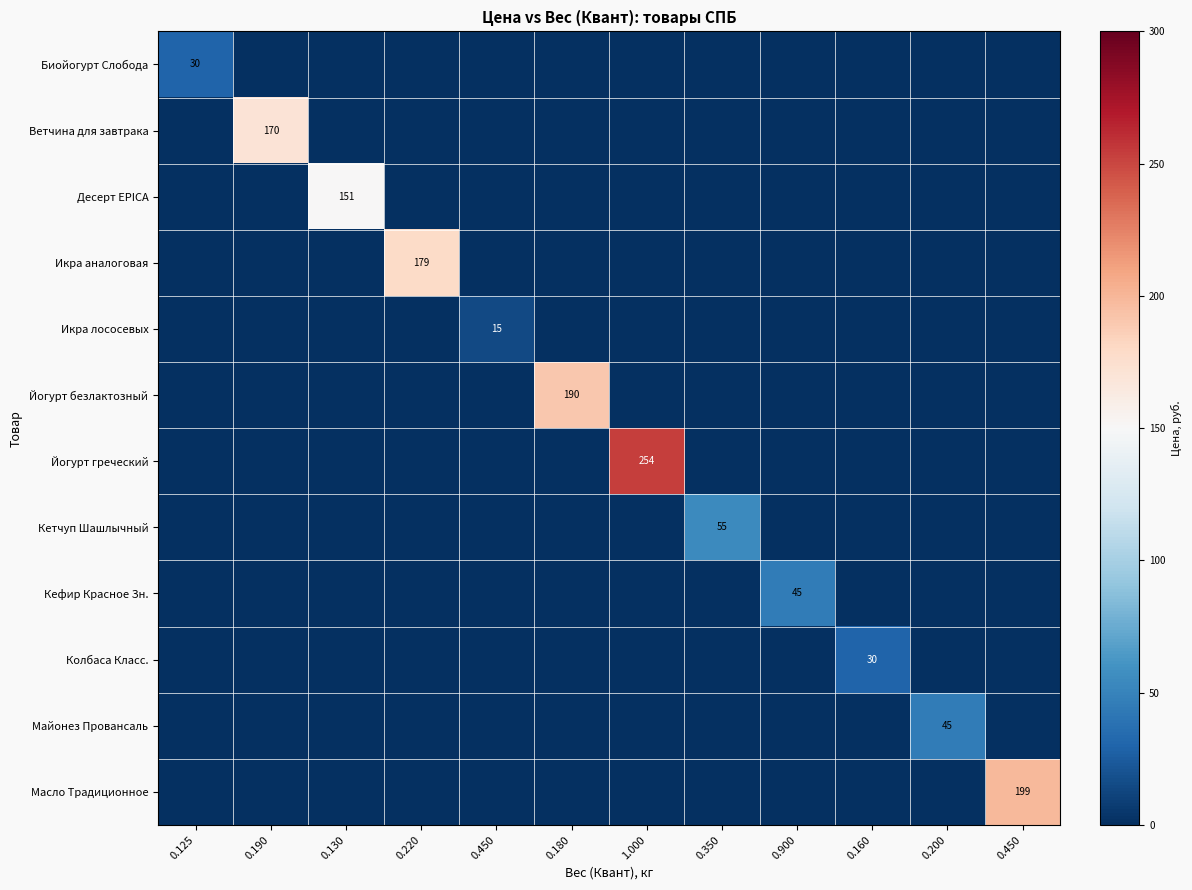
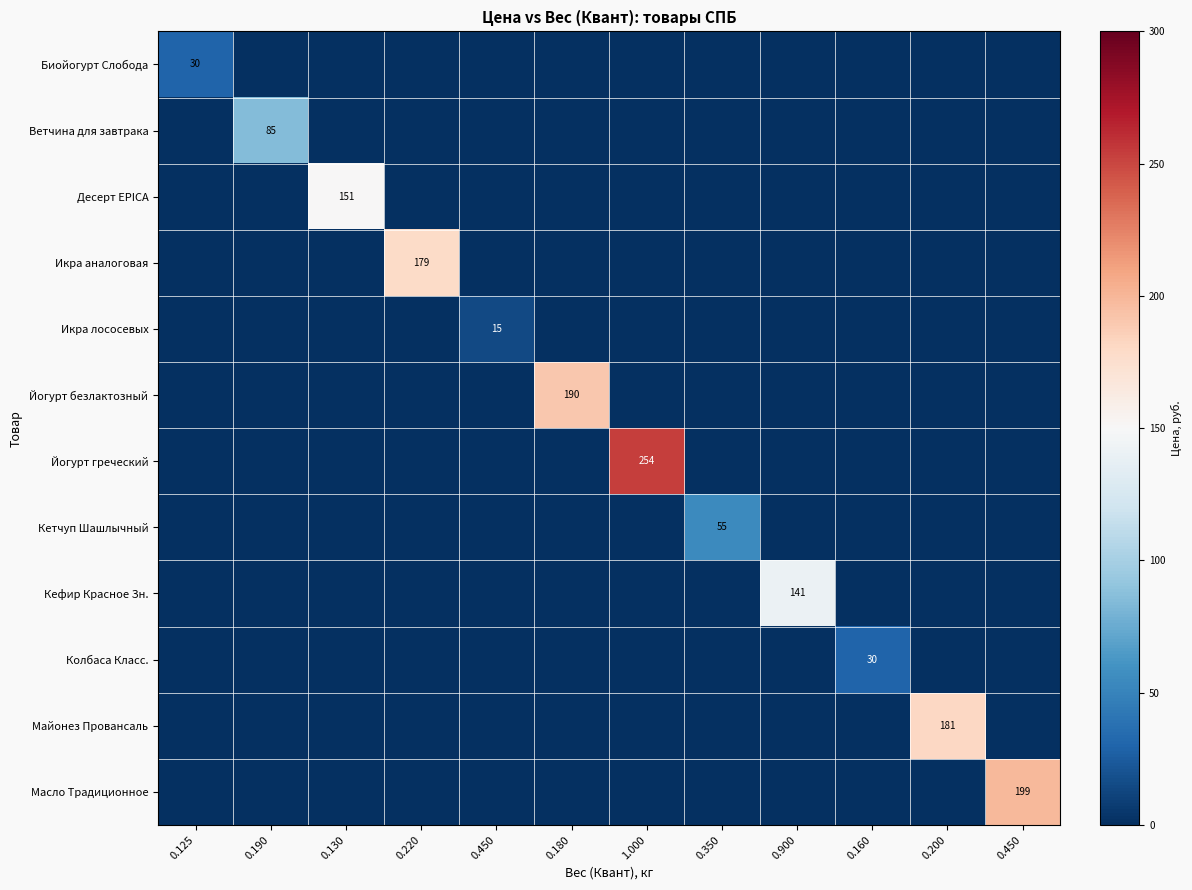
Ветчина для завтрака, 0.190: 170 -> 85
Кефир Красное Зн., 0.900: 45 -> 141
Майонез Провансаль, 0.200: 45 -> 181
